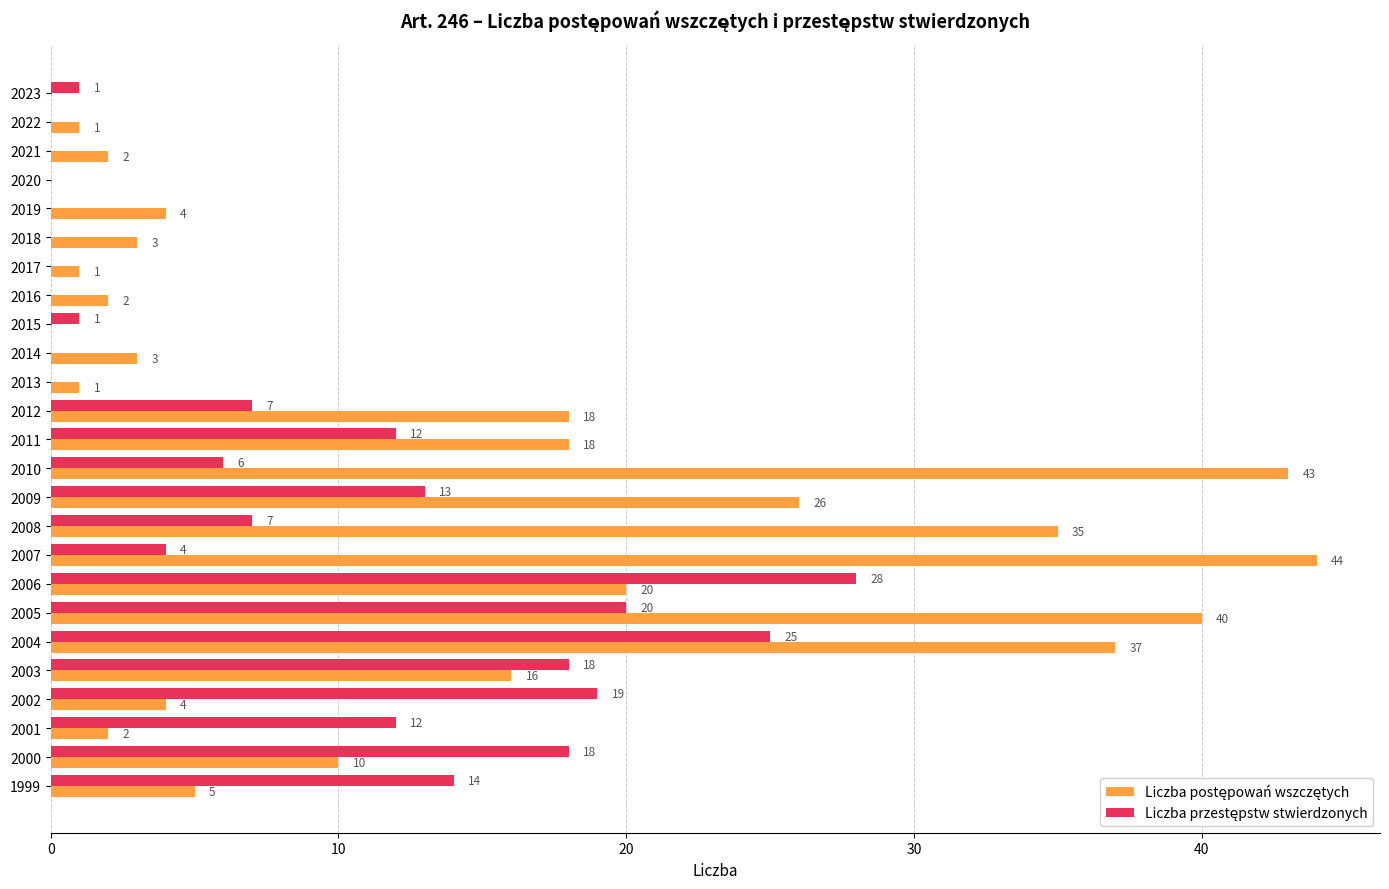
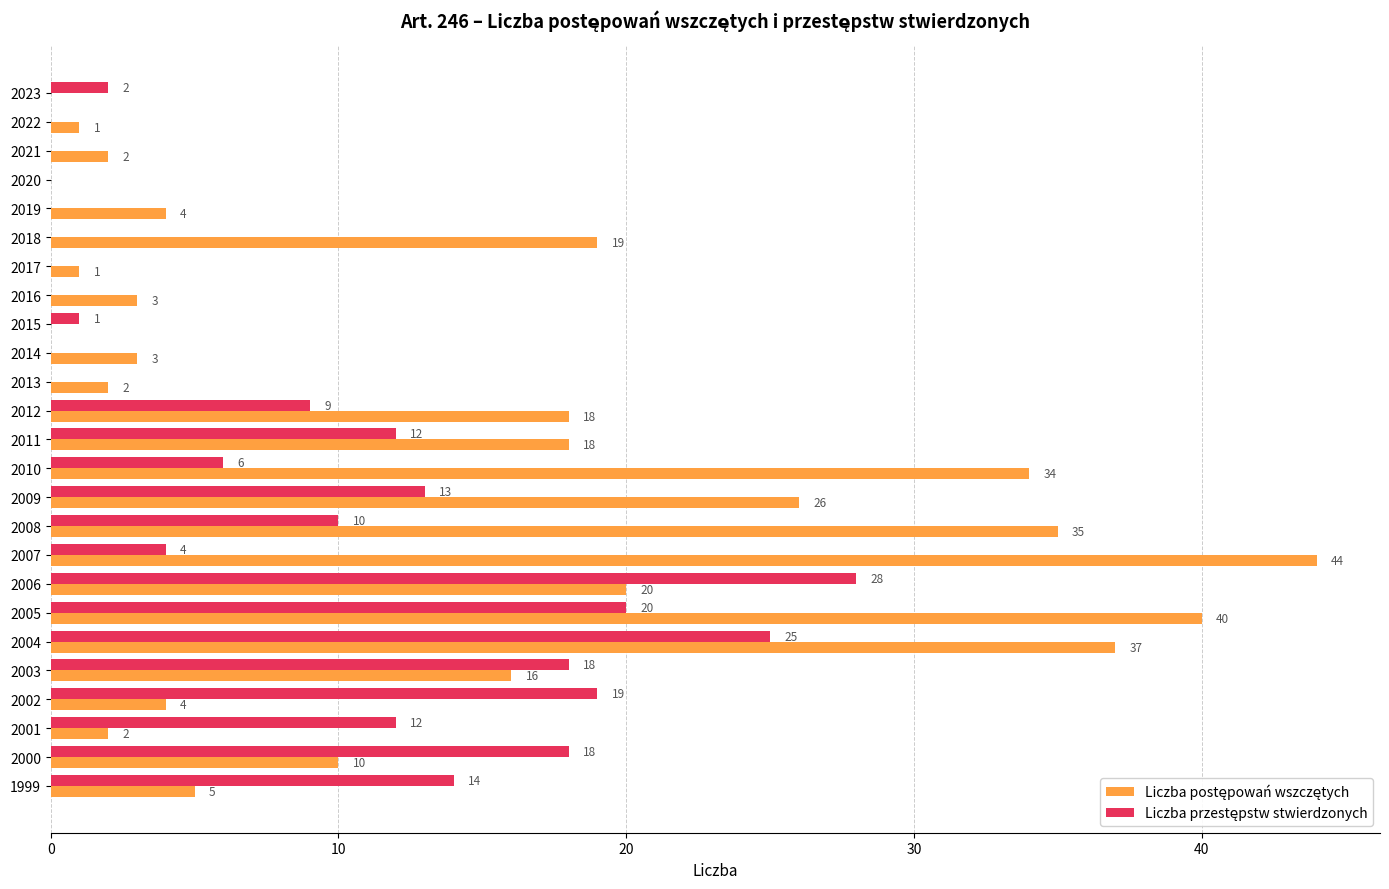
Liczba przestępstw stwierdzonych, 2023: 1 -> 2
Liczba postępowań wszczętych, 2018: 3 -> 19
Liczba postępowań wszczętych, 2016: 2 -> 3
Liczba postępowań wszczętych, 2013: 1 -> 2
Liczba przestępstw stwierdzonych, 2012: 7 -> 9
Liczba postępowań wszczętych, 2010: 43 -> 34
Liczba przestępstw stwierdzonych, 2008: 7 -> 10
